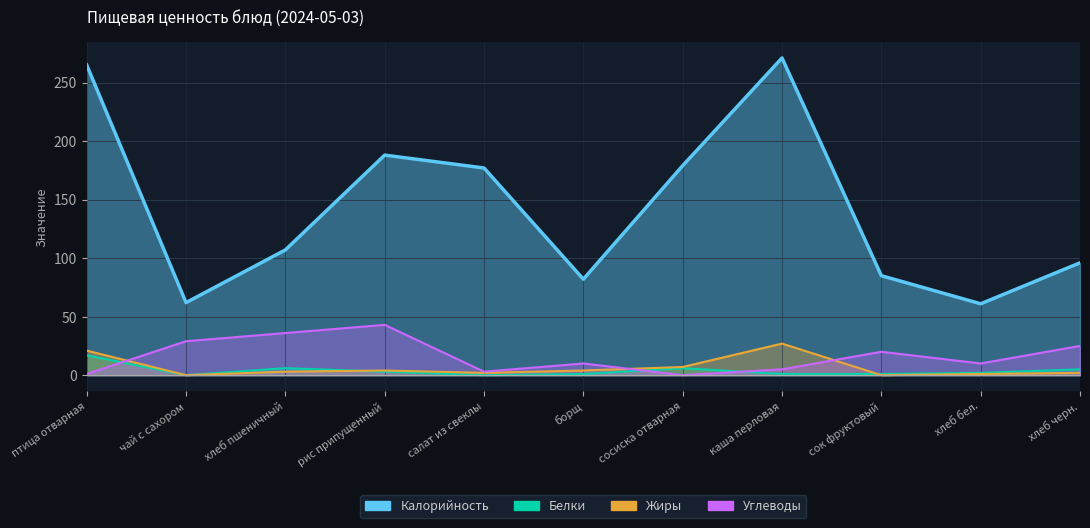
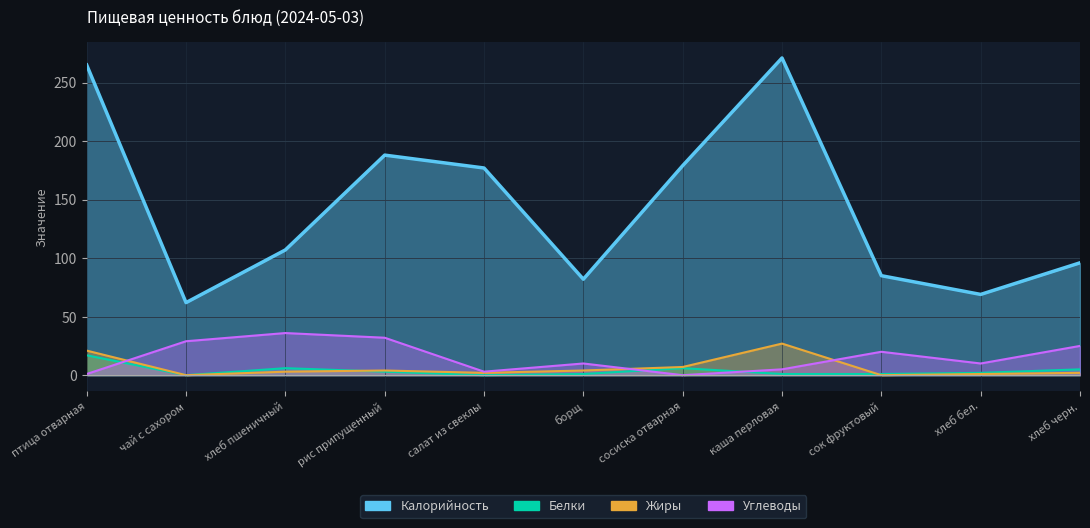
Углеводы, рис припущенный: 43 -> 32
Калорийность, хлеб бел.: 61 -> 69
